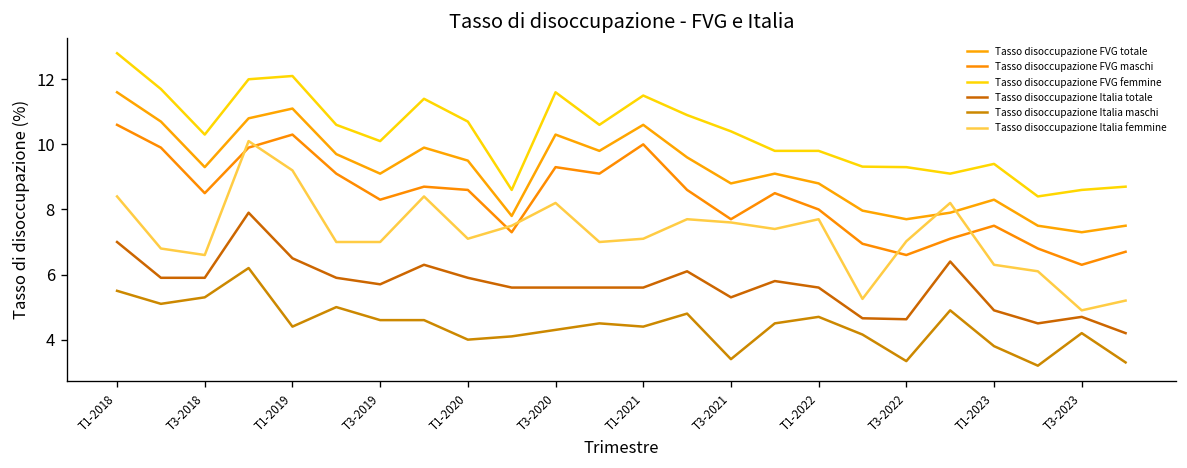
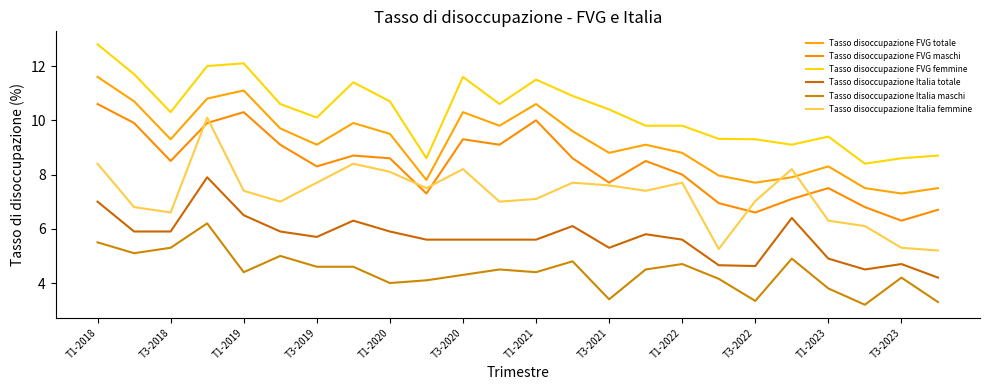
Tasso disoccupazione Italia femmine, T1-2019: 9.2 -> 7.4
Tasso disoccupazione Italia femmine, T3-2019: 7.0 -> 7.7
Tasso disoccupazione Italia femmine, T1-2020: 7.1 -> 8.1
Tasso disoccupazione Italia femmine, T3-2023: 4.9 -> 5.3
